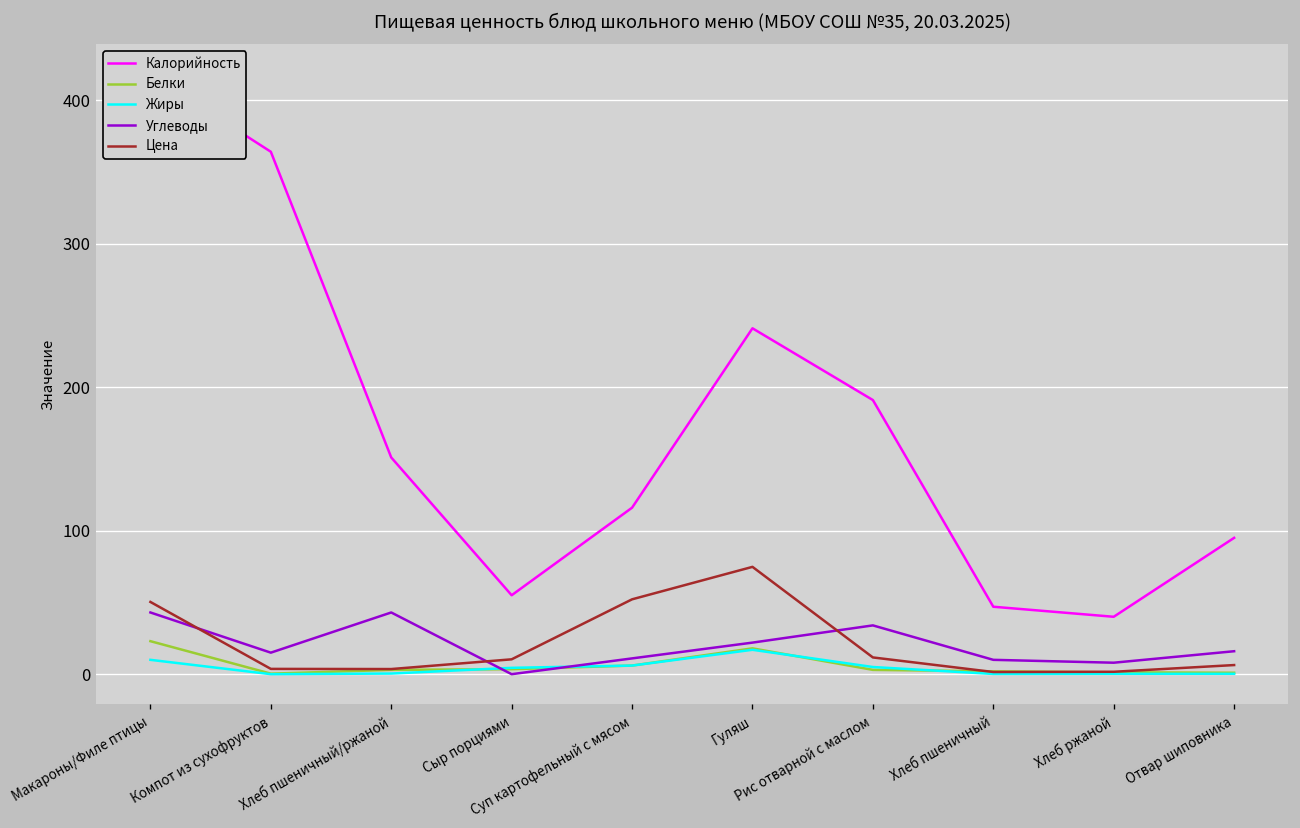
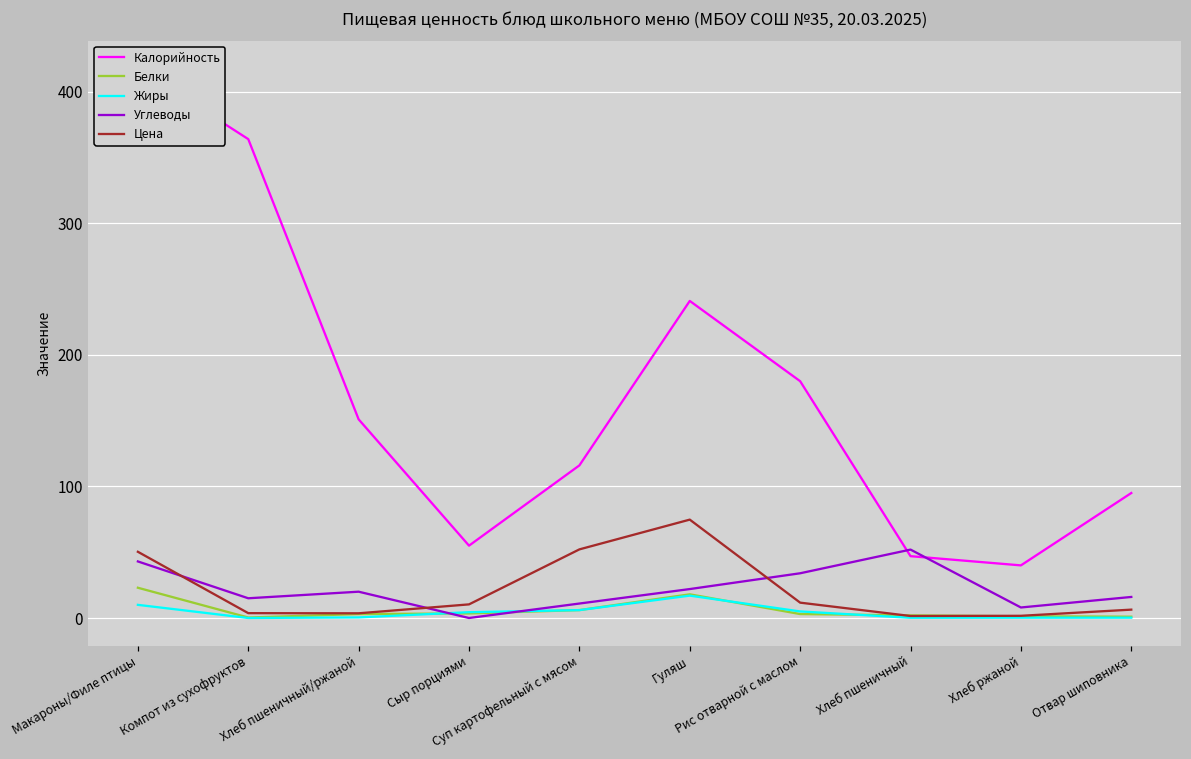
Углеводы, Хлеб пшеничный/ржаной: 43 -> 20
Калорийность, Рис отварной с маслом: 191 -> 180
Углеводы, Хлеб пшеничный: 10 -> 52
